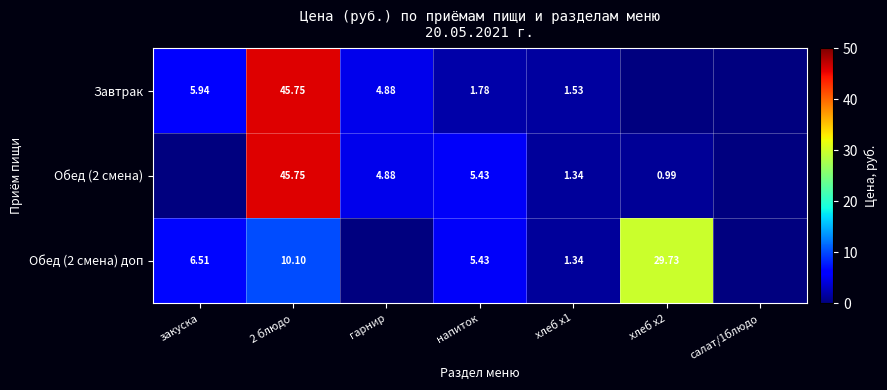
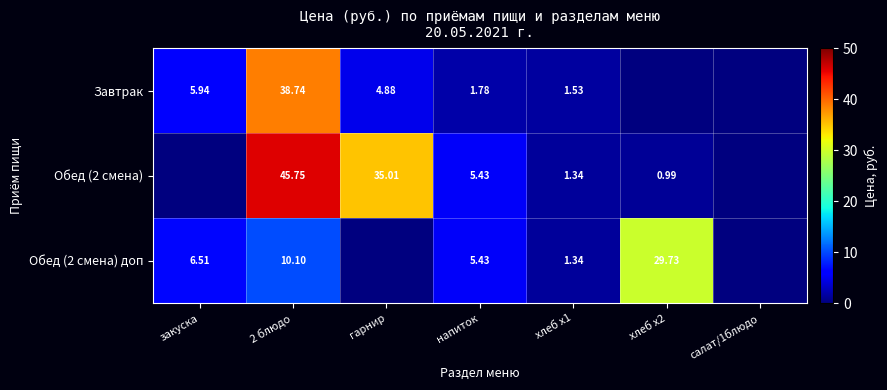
Завтрак, 2 блюдо: 45.75 -> 38.74
Обед (2 смена), гарнир: 4.88 -> 35.01
